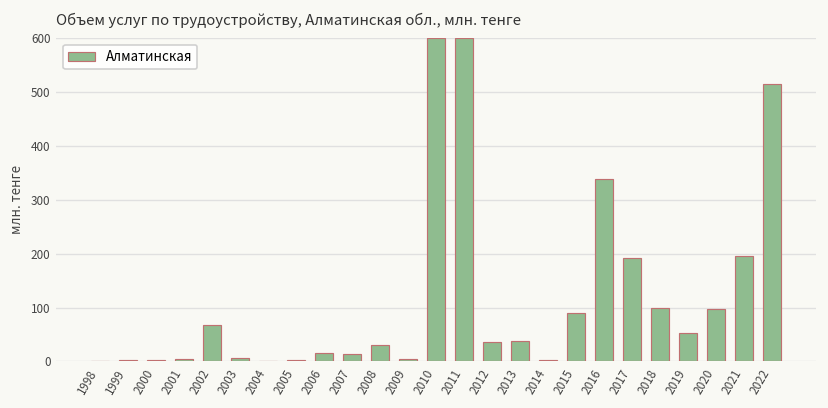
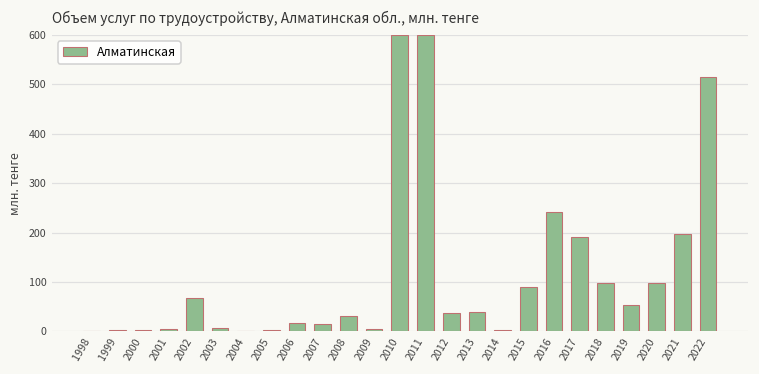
2016: 340 -> 240
